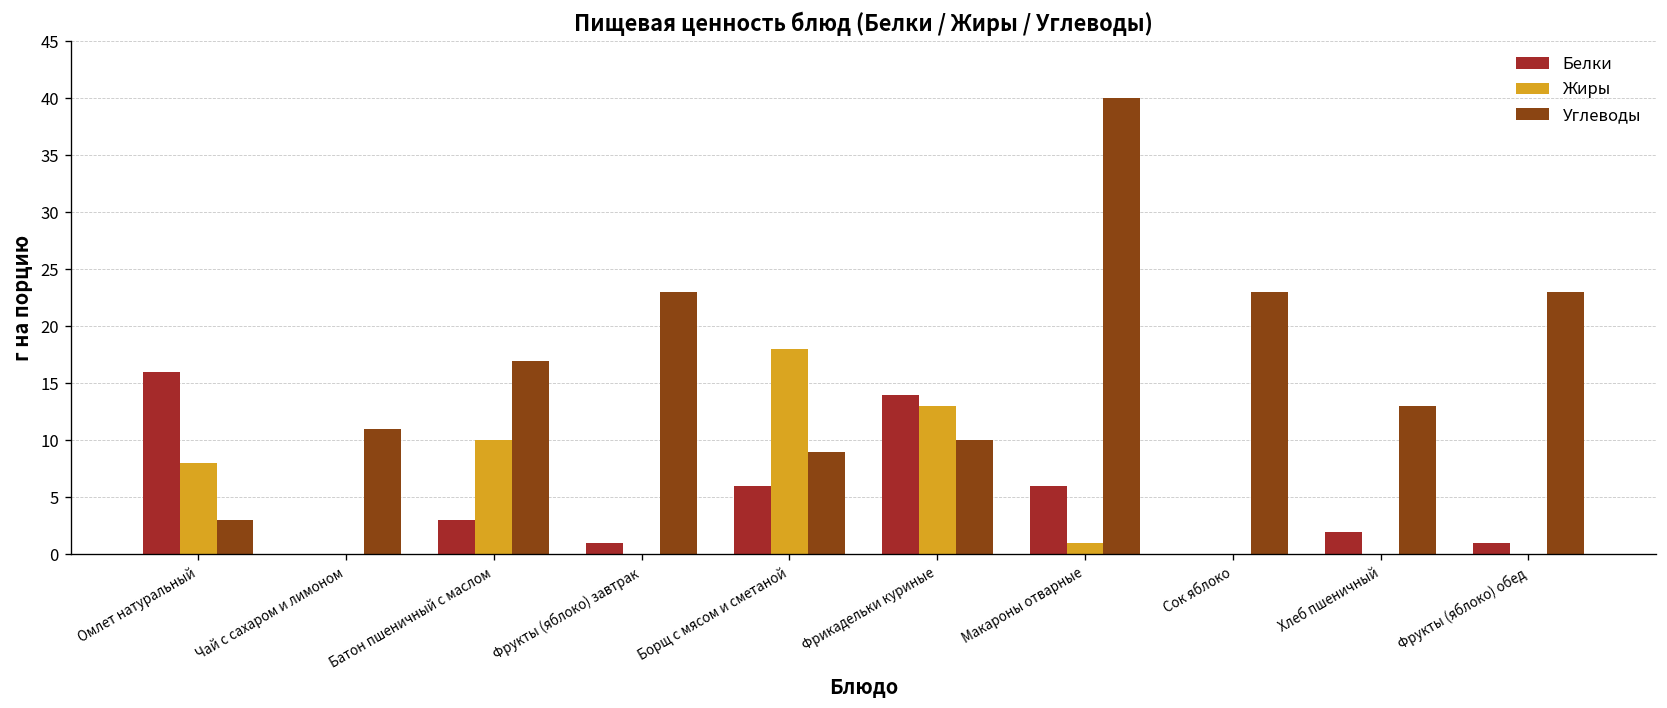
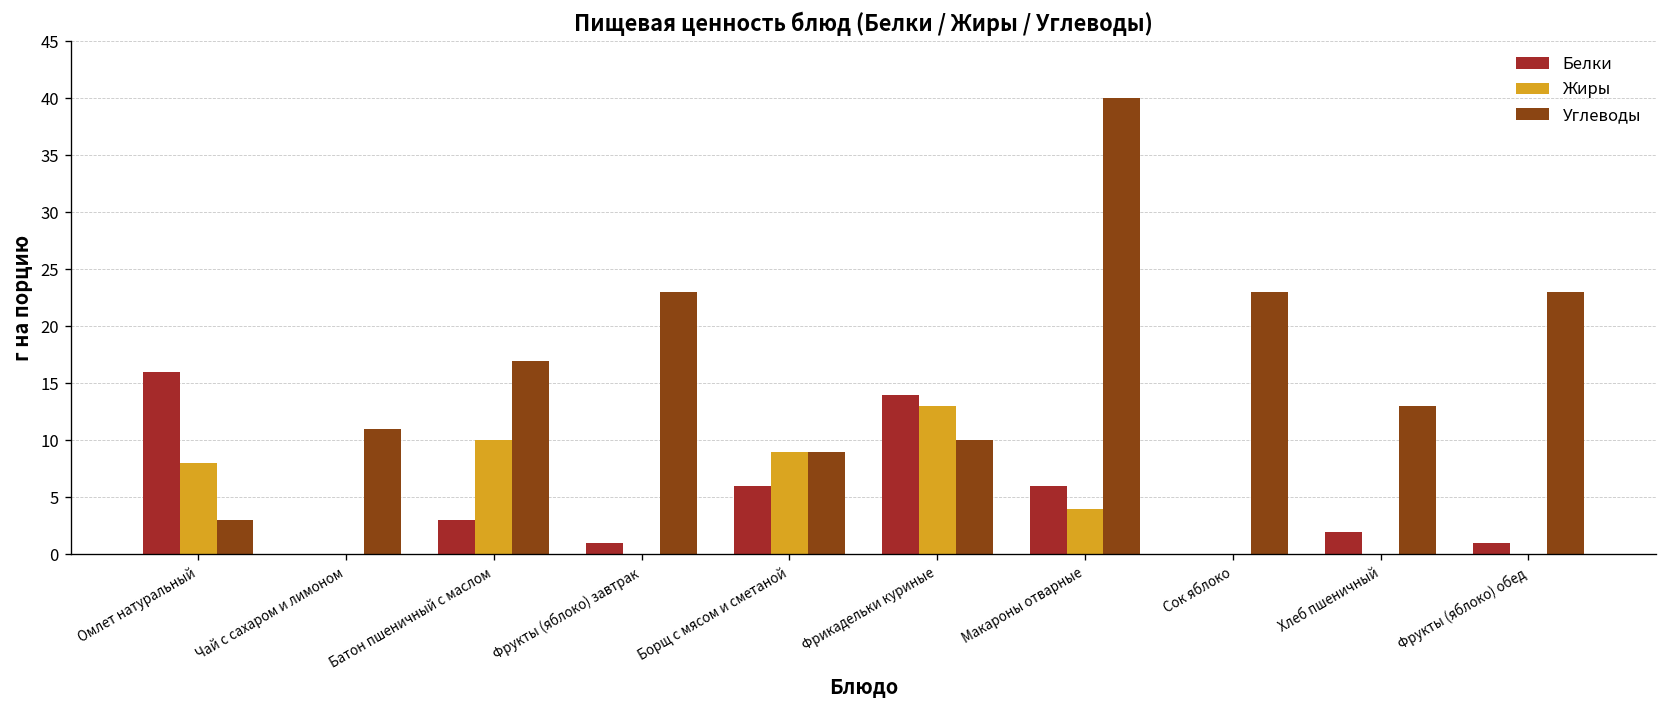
Жиры, Борщ с мясом и сметаной: 18 -> 9
Жиры, Макароны отварные: 1 -> 4
